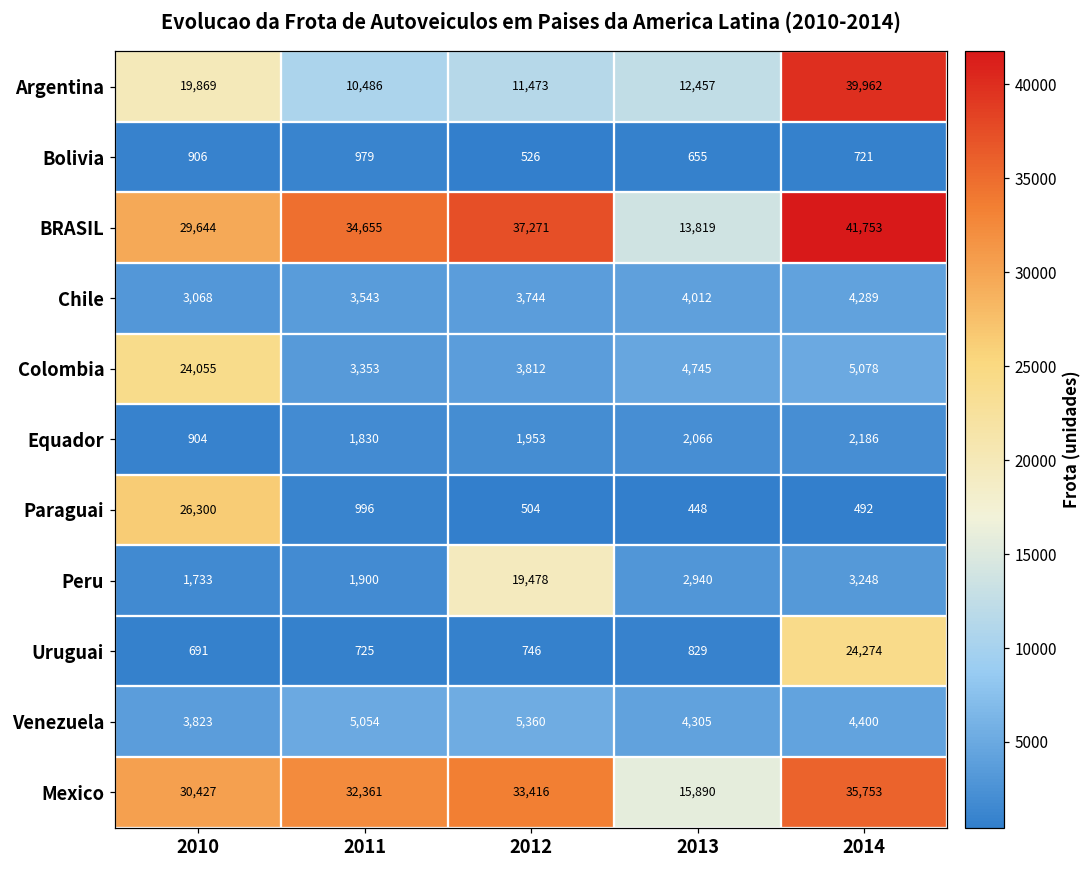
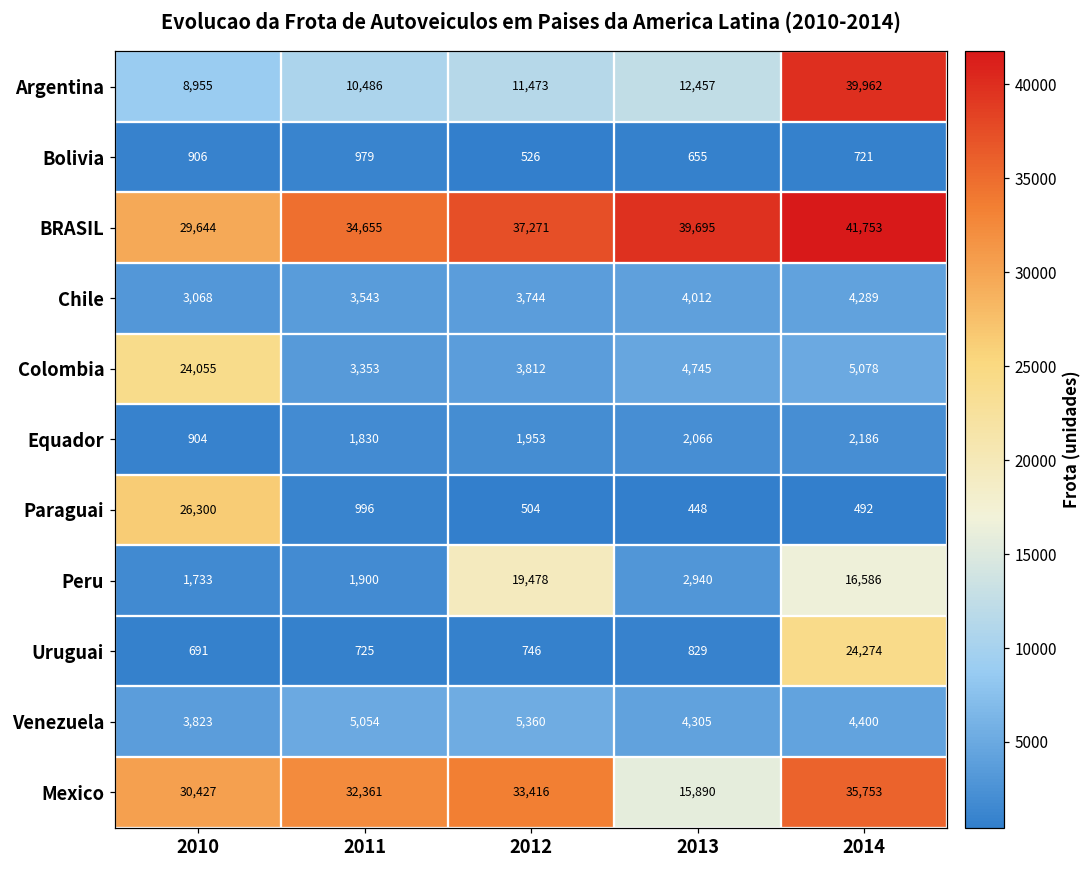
Argentina, 2010: 19,869 -> 8,955
BRASIL, 2013: 13,819 -> 39,695
Peru, 2014: 3,248 -> 16,586
